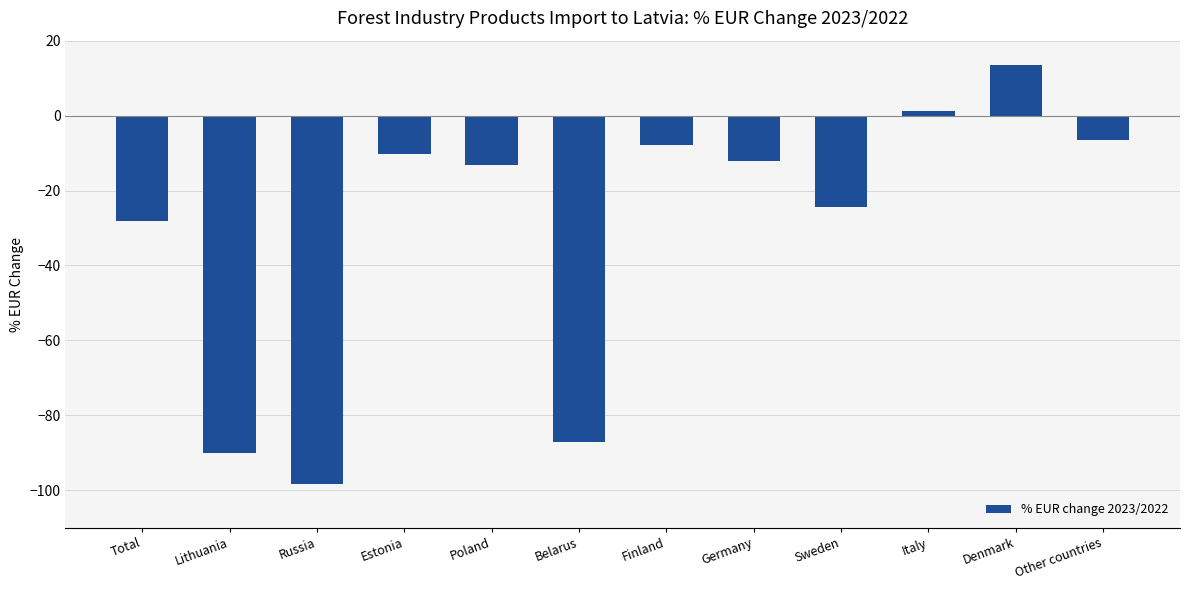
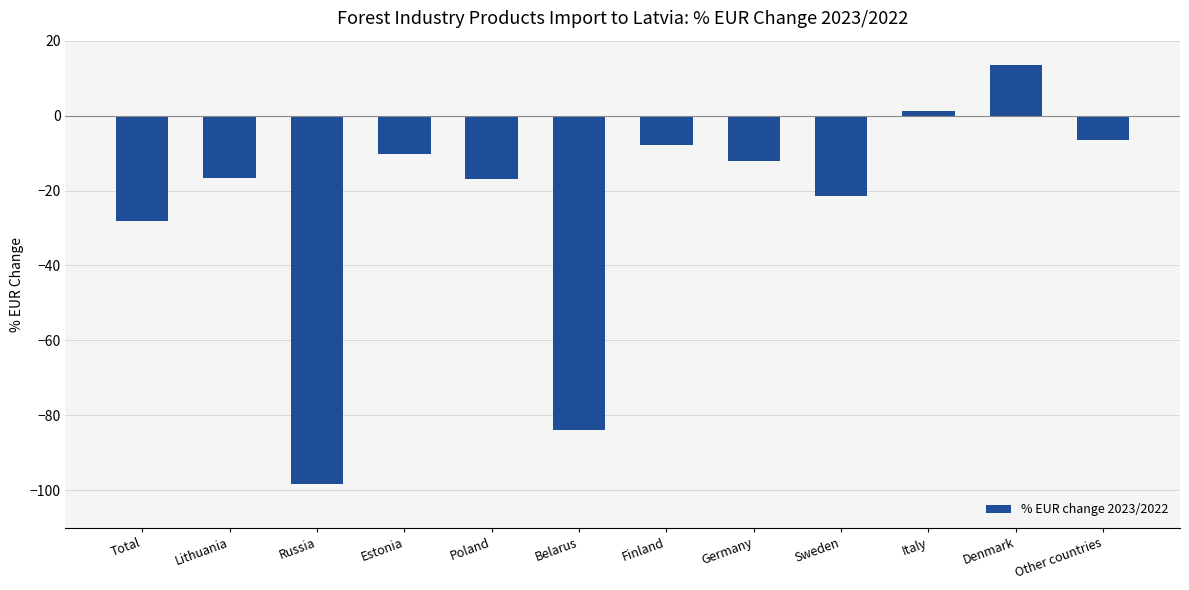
Lithuania: -90 -> -17
Poland: -13 -> -17
Belarus: -87 -> -84
Sweden: -24 -> -22
